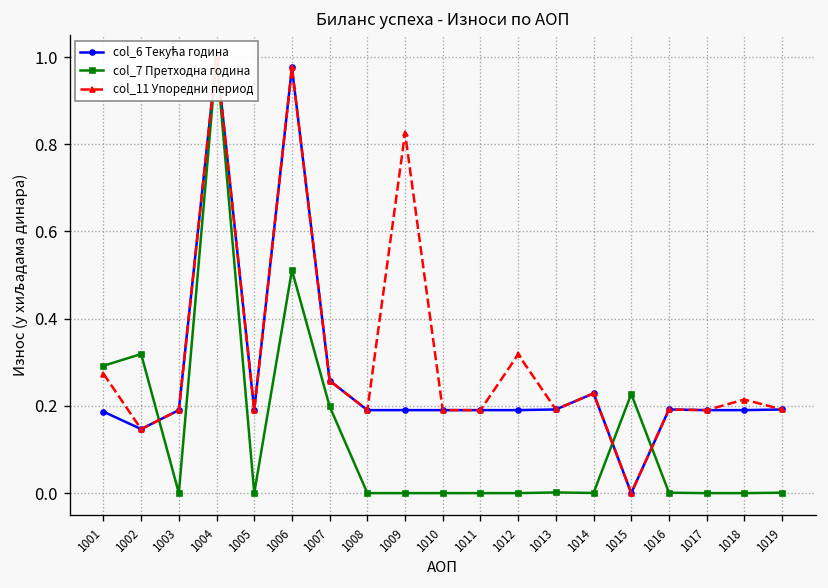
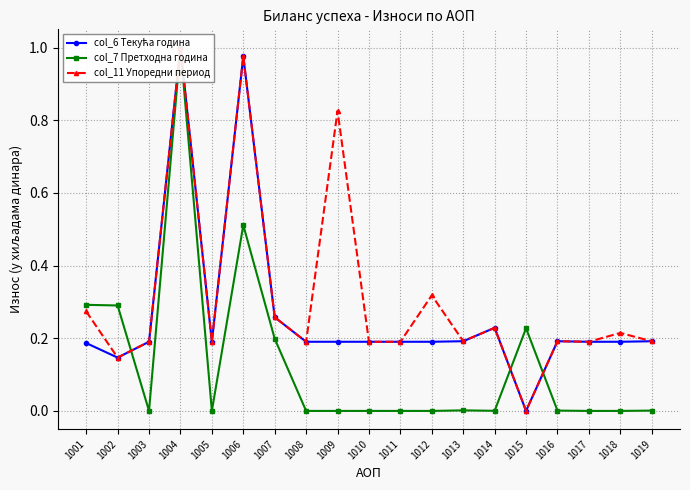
col_7 Претходна година, 1002: 0.32 -> 0.29
